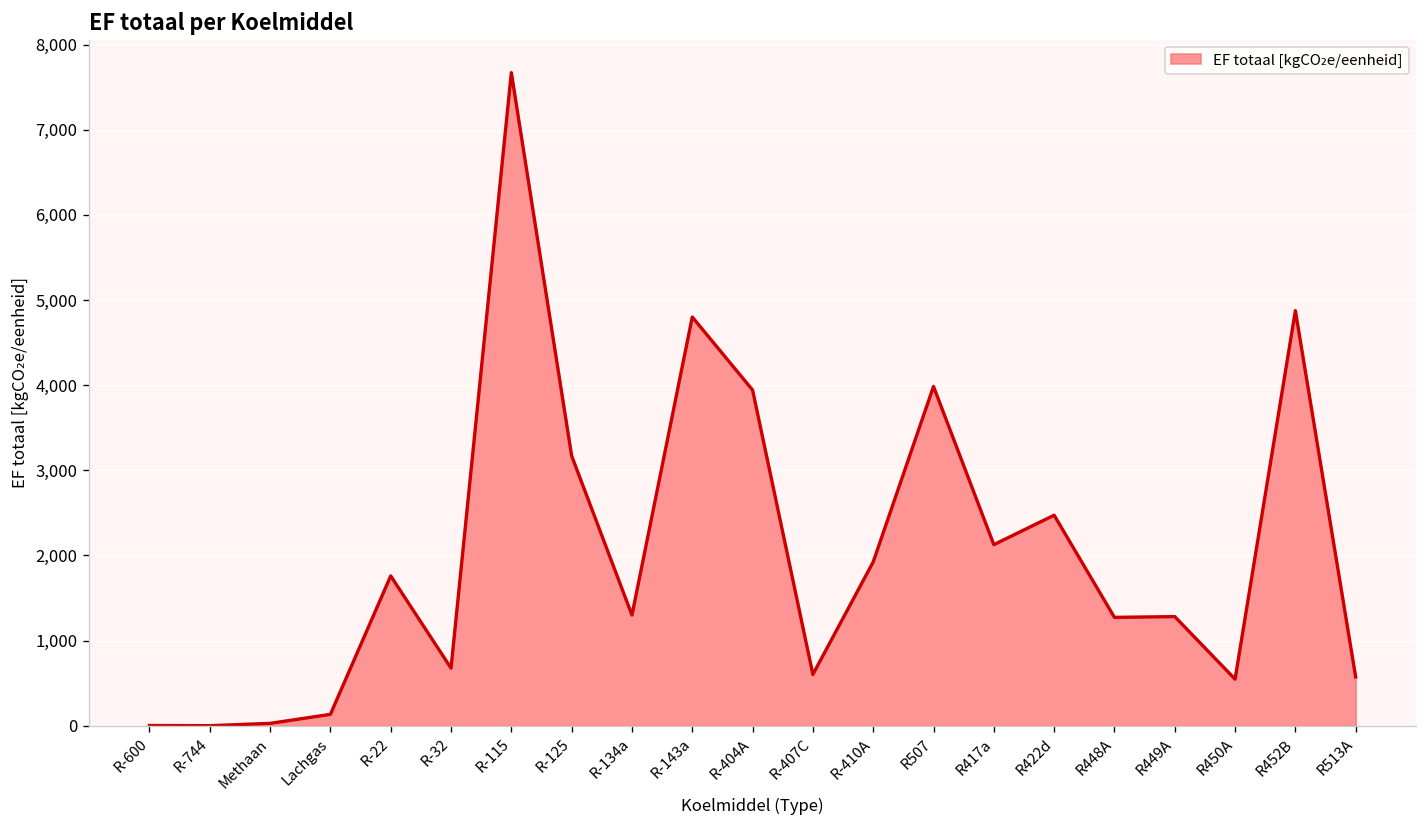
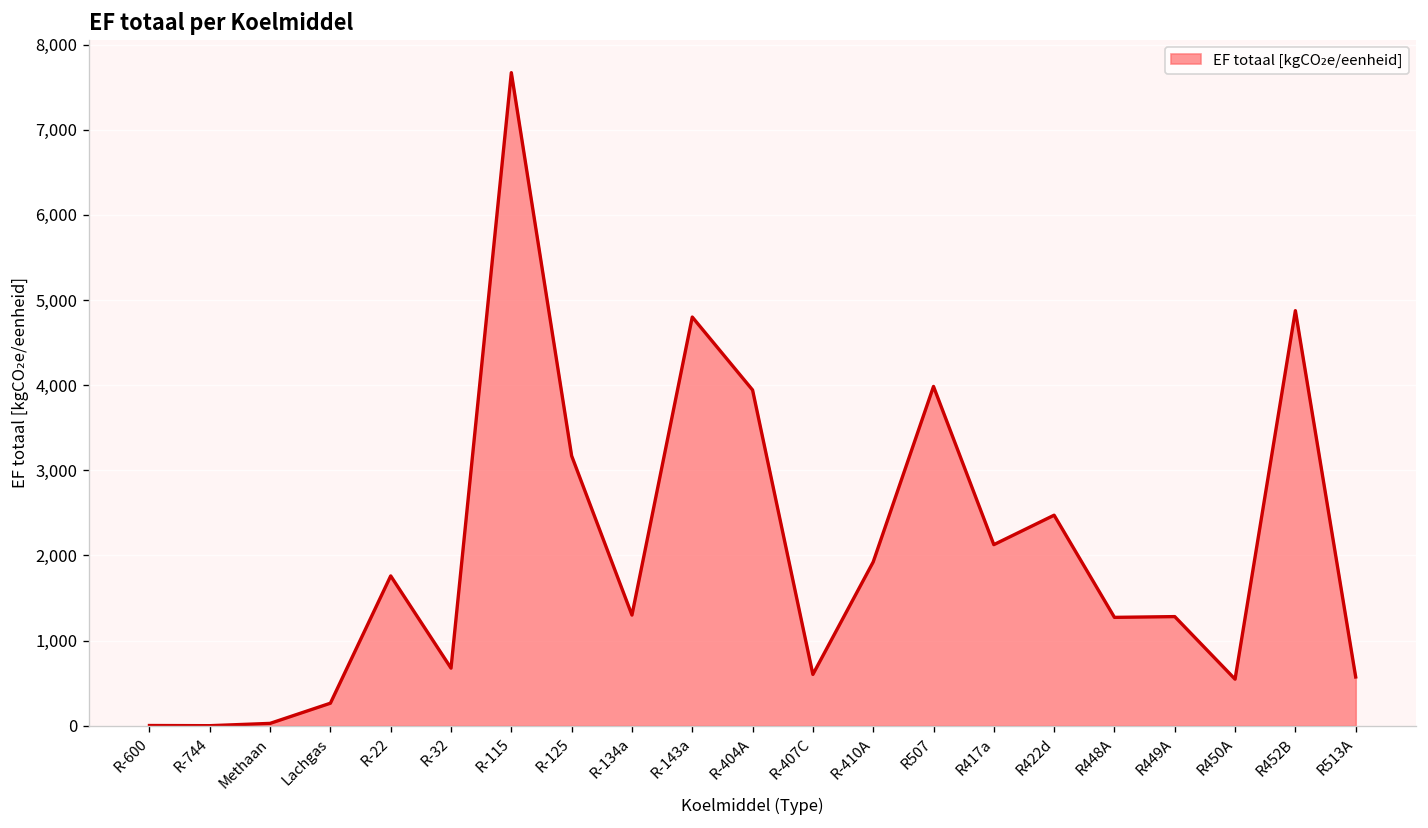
Lachgas: 100 -> 300
